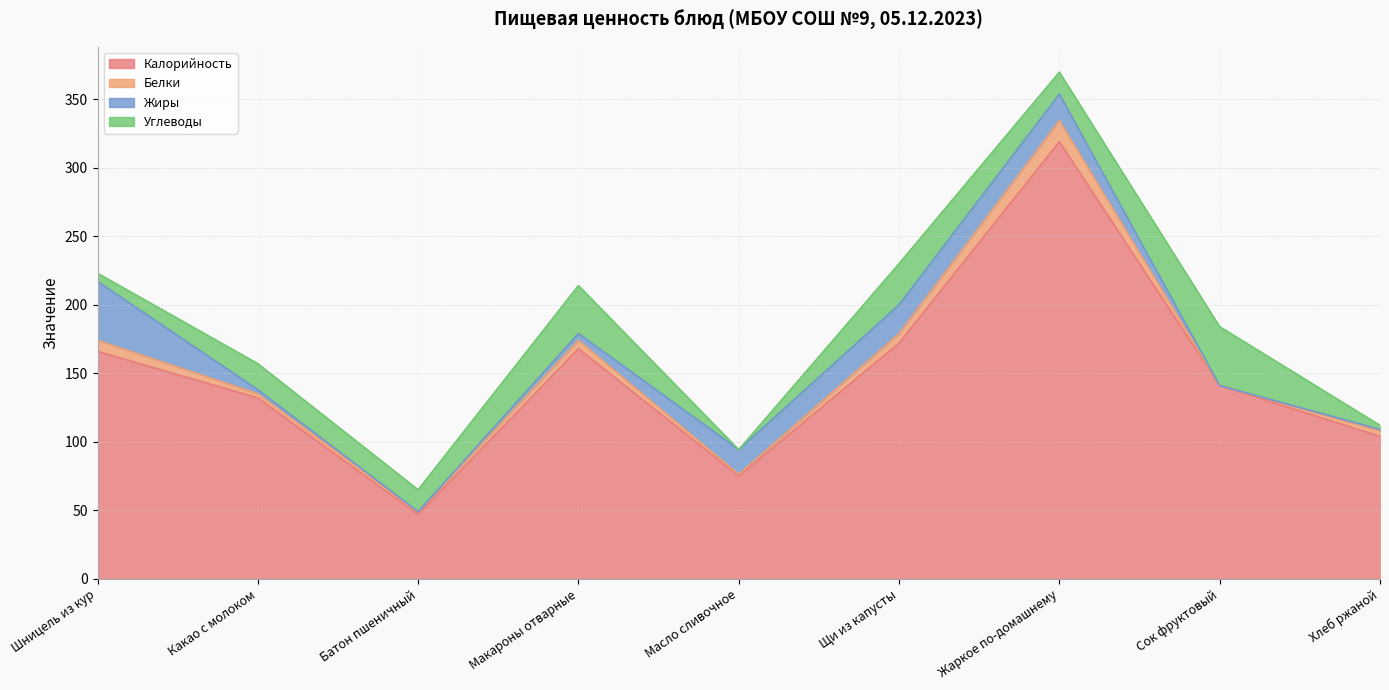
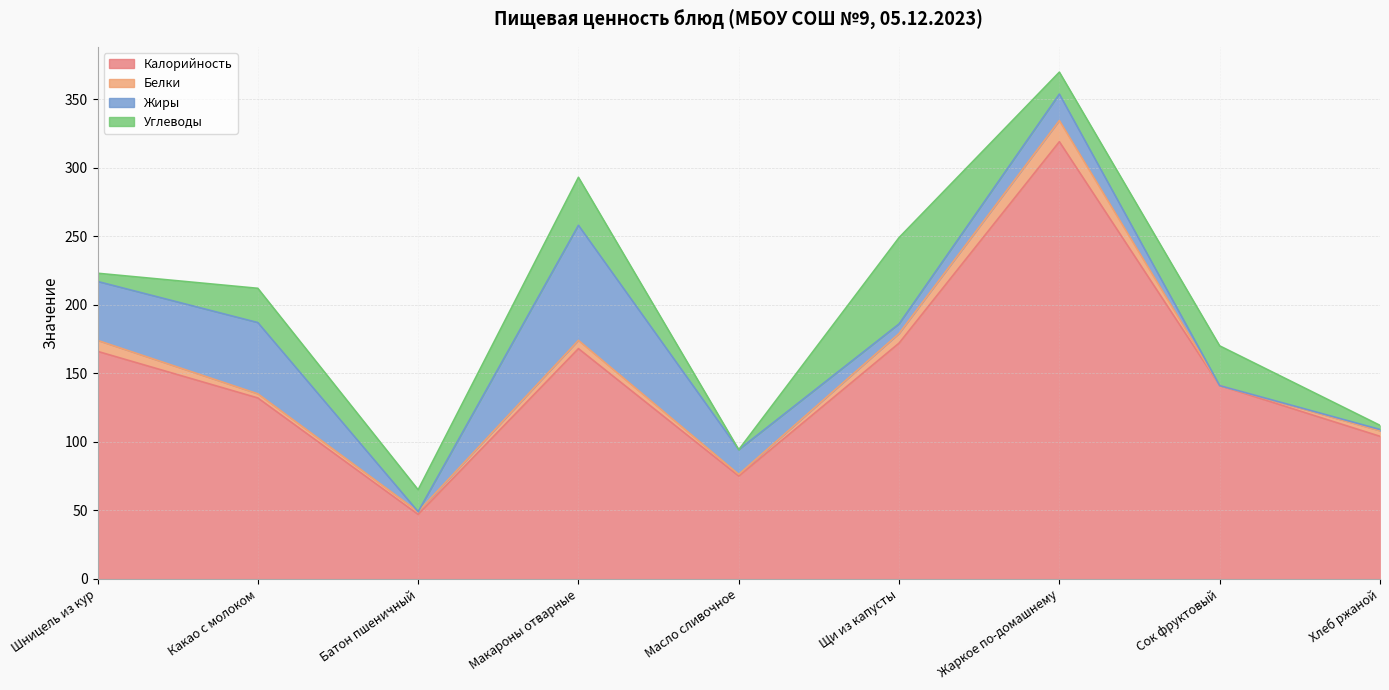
Жиры, Какао с молоком: 3 -> 52
Углеводы, Какао с молоком: 19 -> 25
Жиры, Макароны отварные: 5 -> 84
Жиры, Щи из капусты: 21 -> 7
Углеводы, Щи из капусты: 30 -> 63
Углеводы, Сок фруктовый: 43 -> 29
